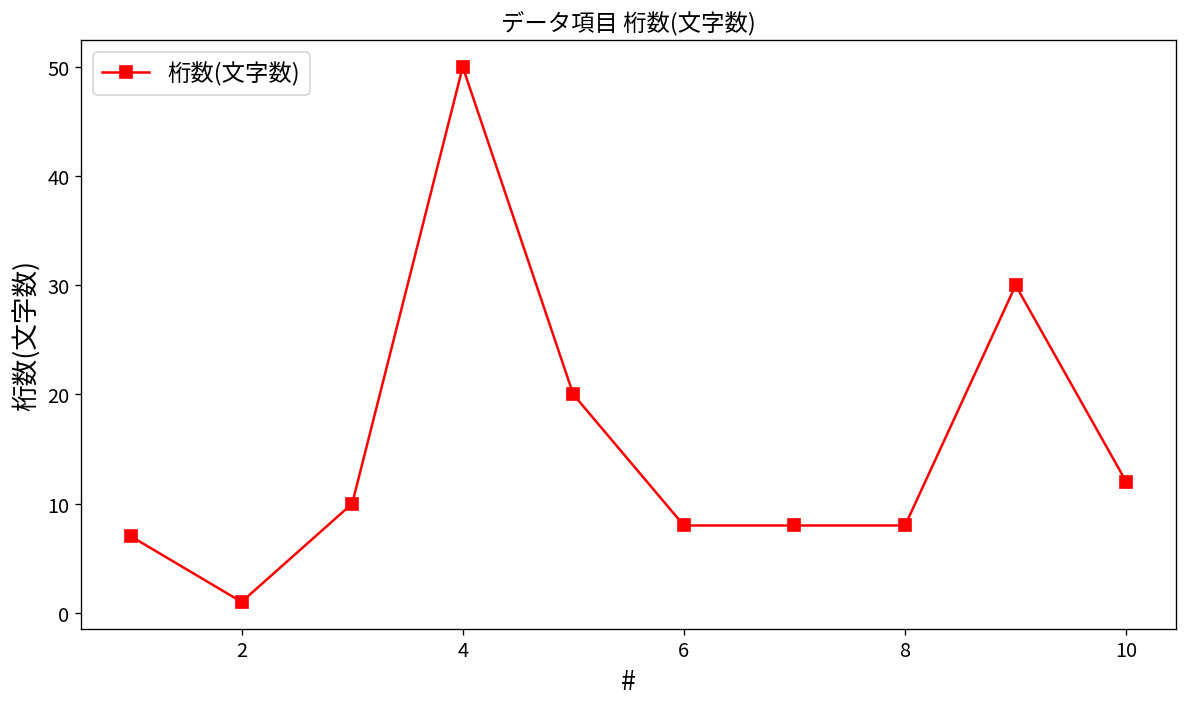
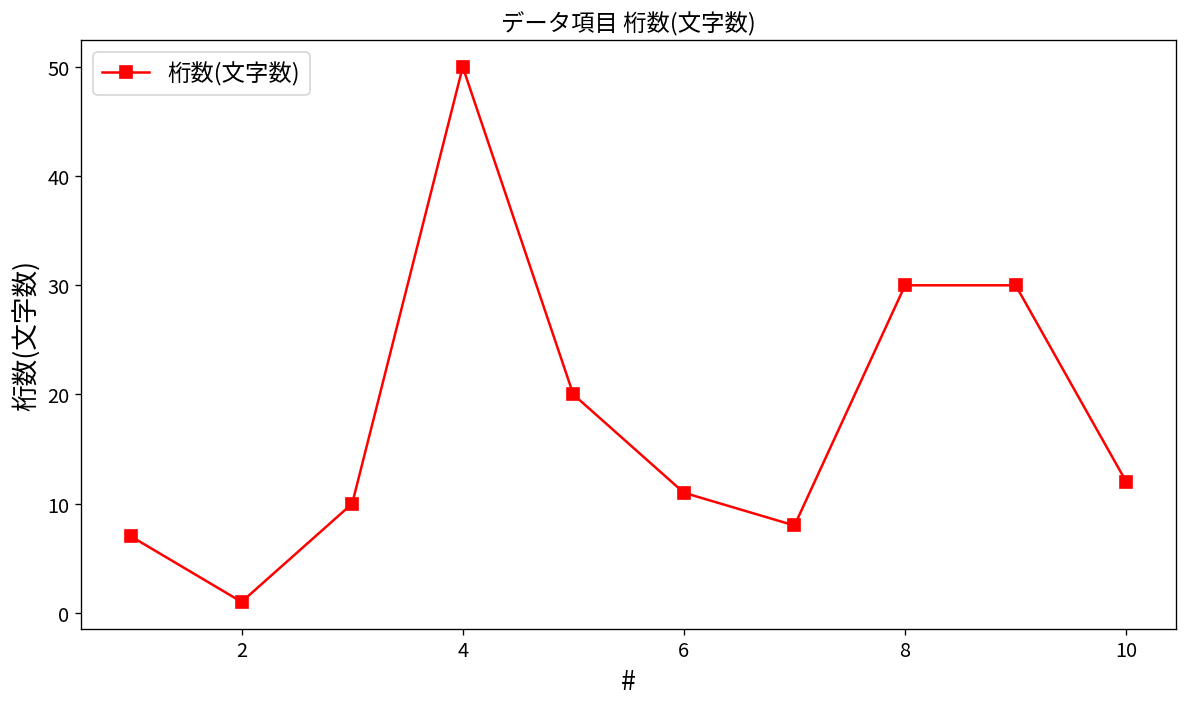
6: 8 -> 11
8: 8 -> 30
